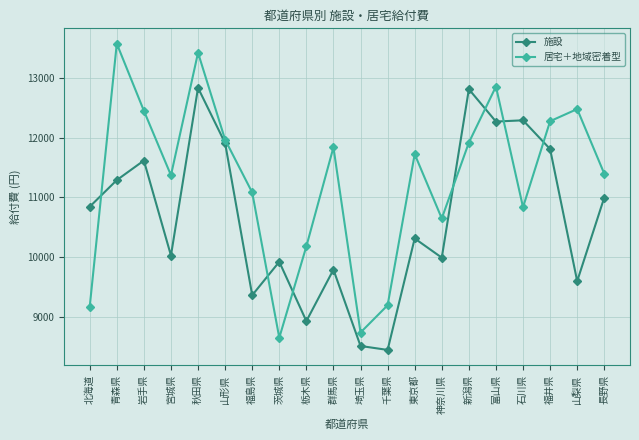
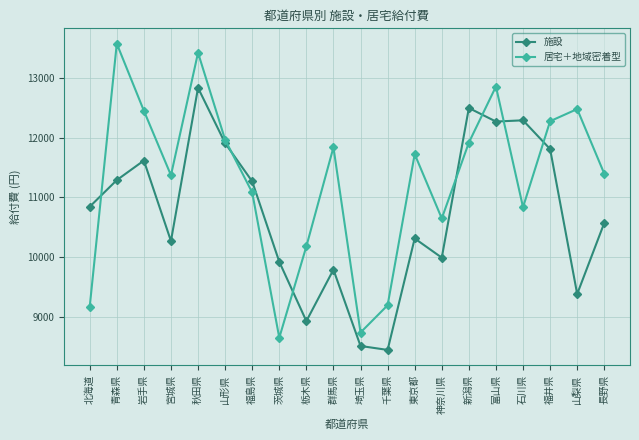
施設, 宮城県: 10000 -> 10300
施設, 福島県: 9400 -> 11300
施設, 新潟県: 12800 -> 12500
施設, 山梨県: 9600 -> 9400
施設, 長野県: 11000 -> 10600
